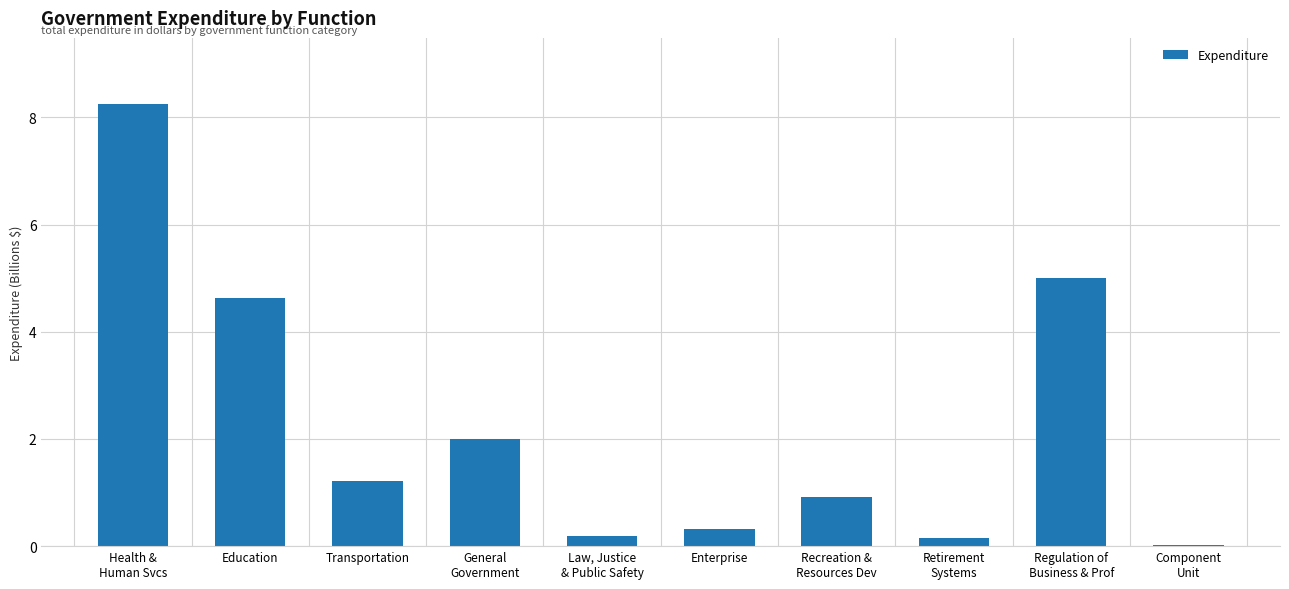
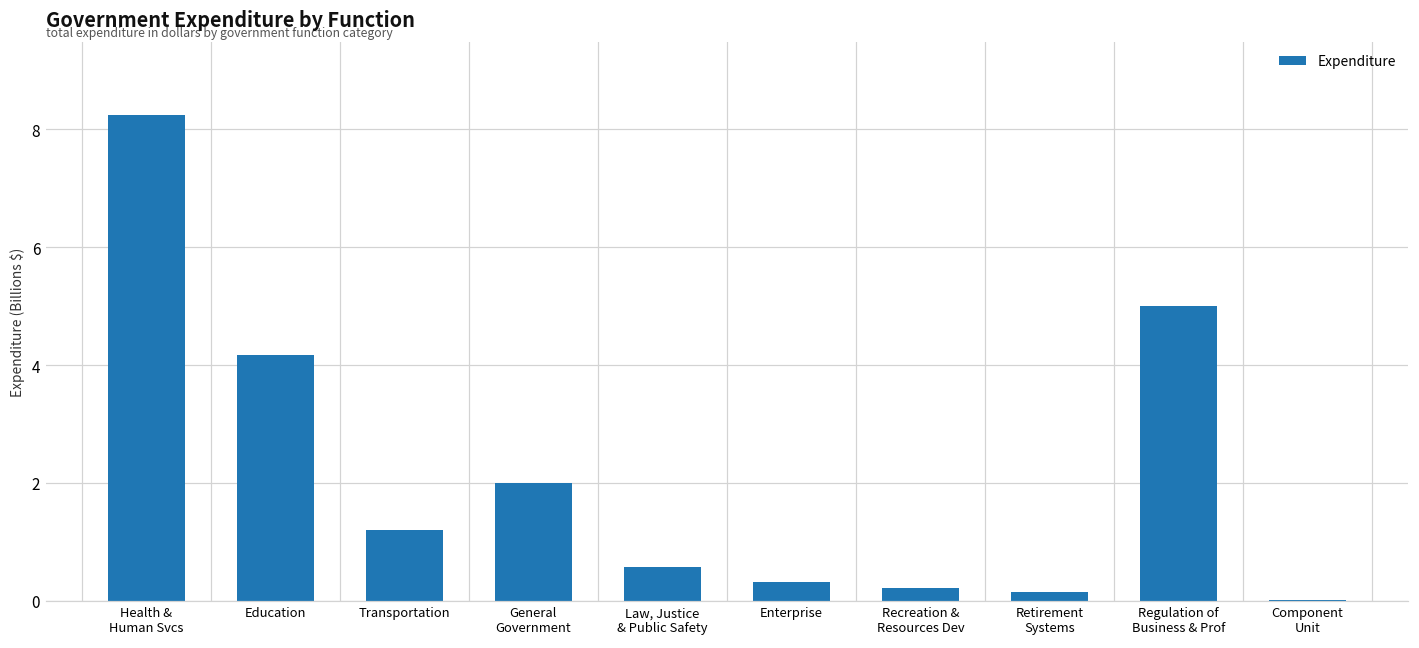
Education: 4.6 -> 4.2
Law, Justice & Public Safety: 0.2 -> 0.6
Recreation & Resources Dev: 0.9 -> 0.2
